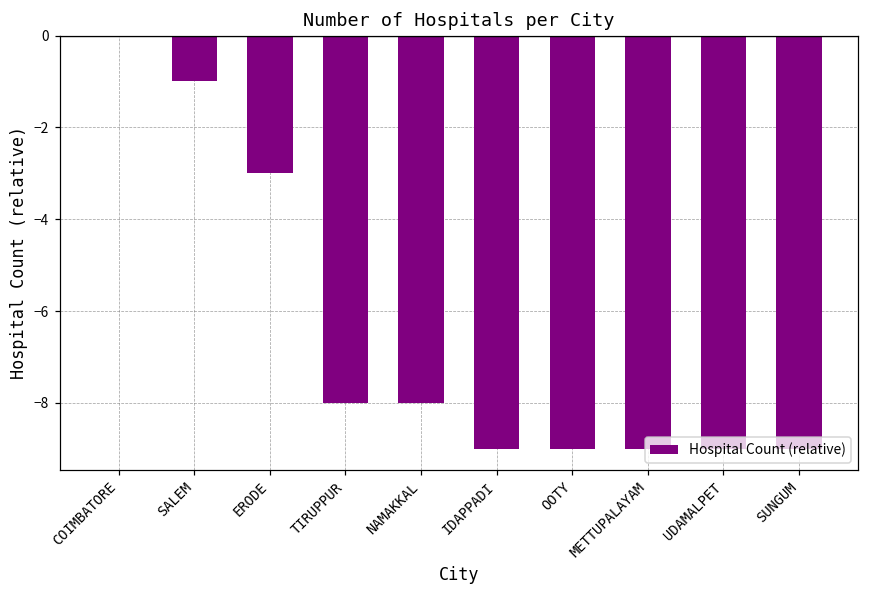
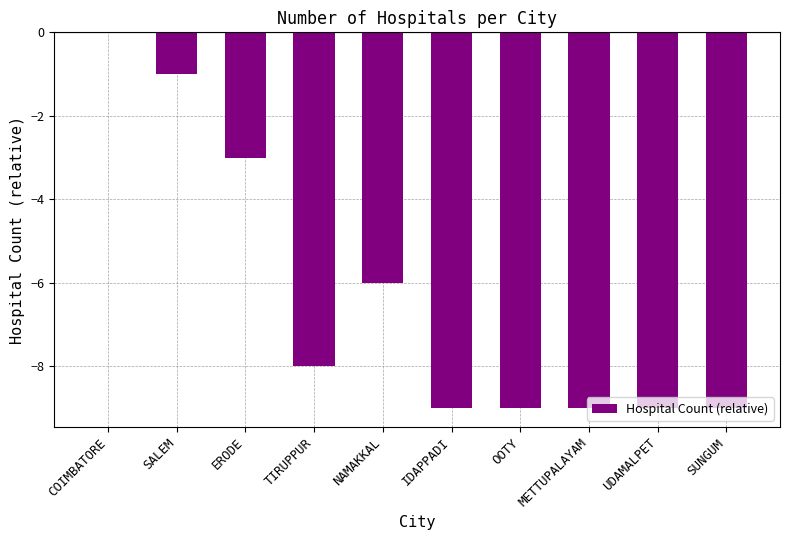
NAMAKKAL: -8.0 -> -6.0
